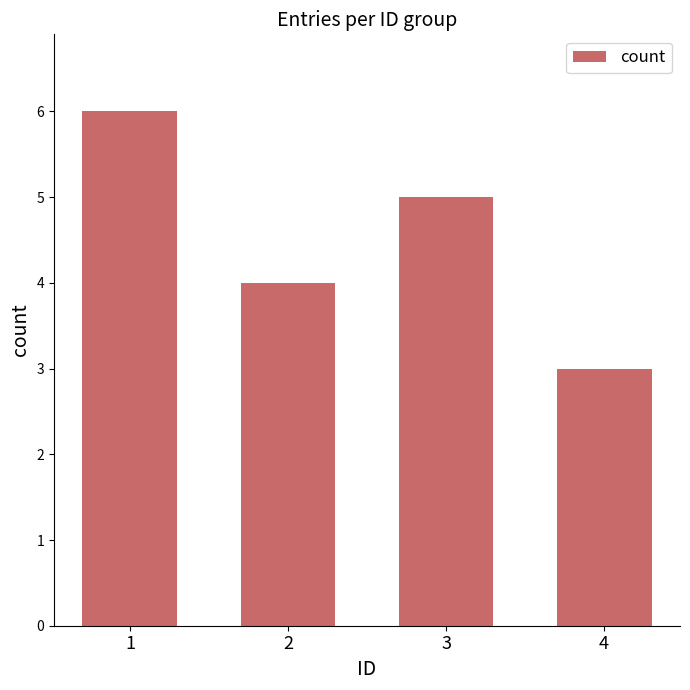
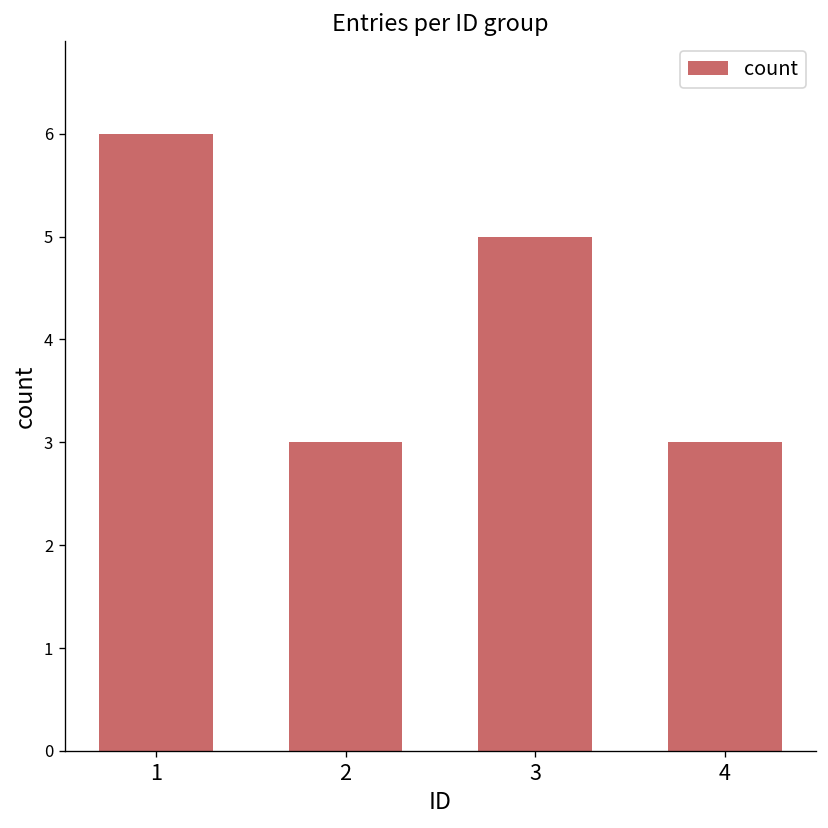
2: 4 -> 3
